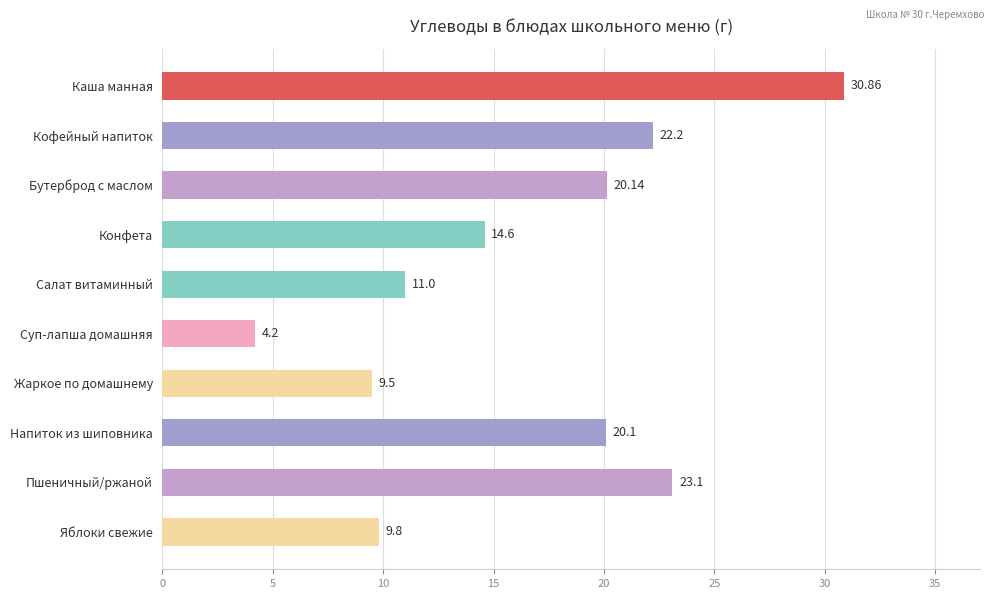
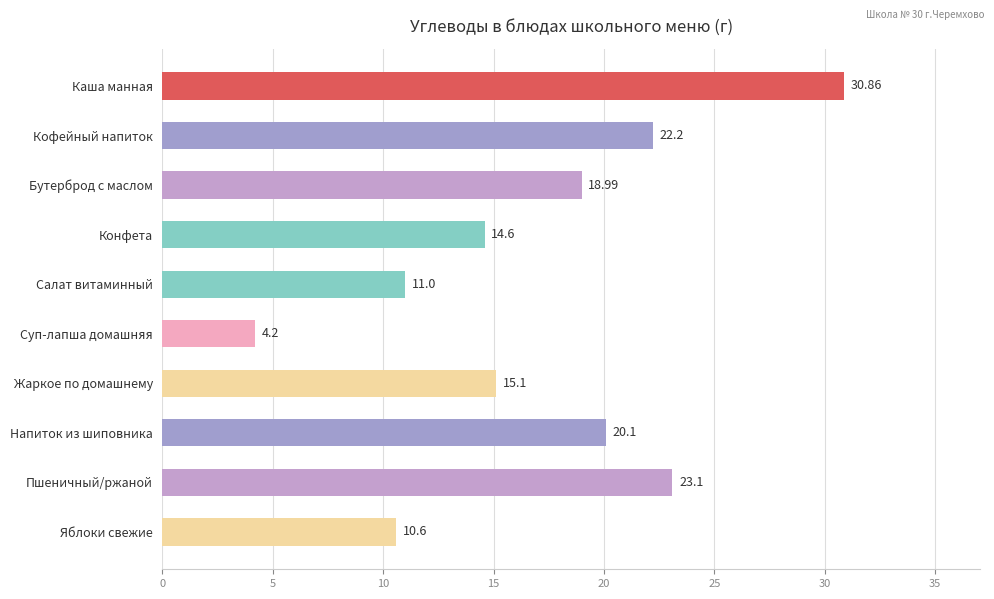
Бутерброд с маслом: 20.14 -> 18.99
Жаркое по домашнему: 9.5 -> 15.1
Яблоки свежие: 9.8 -> 10.6
